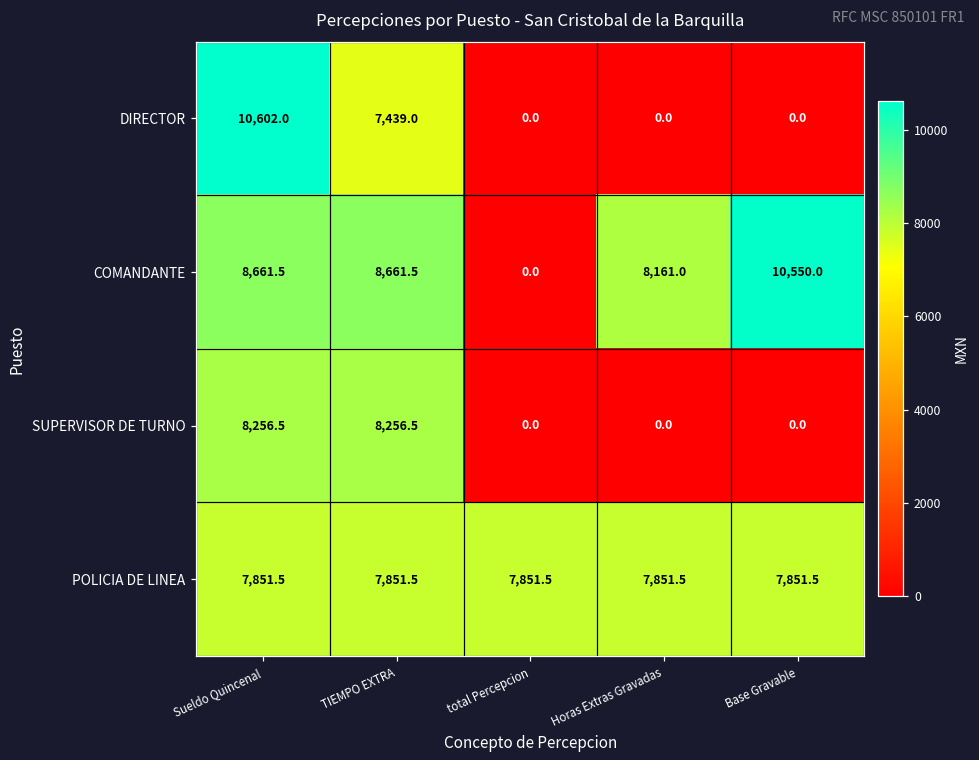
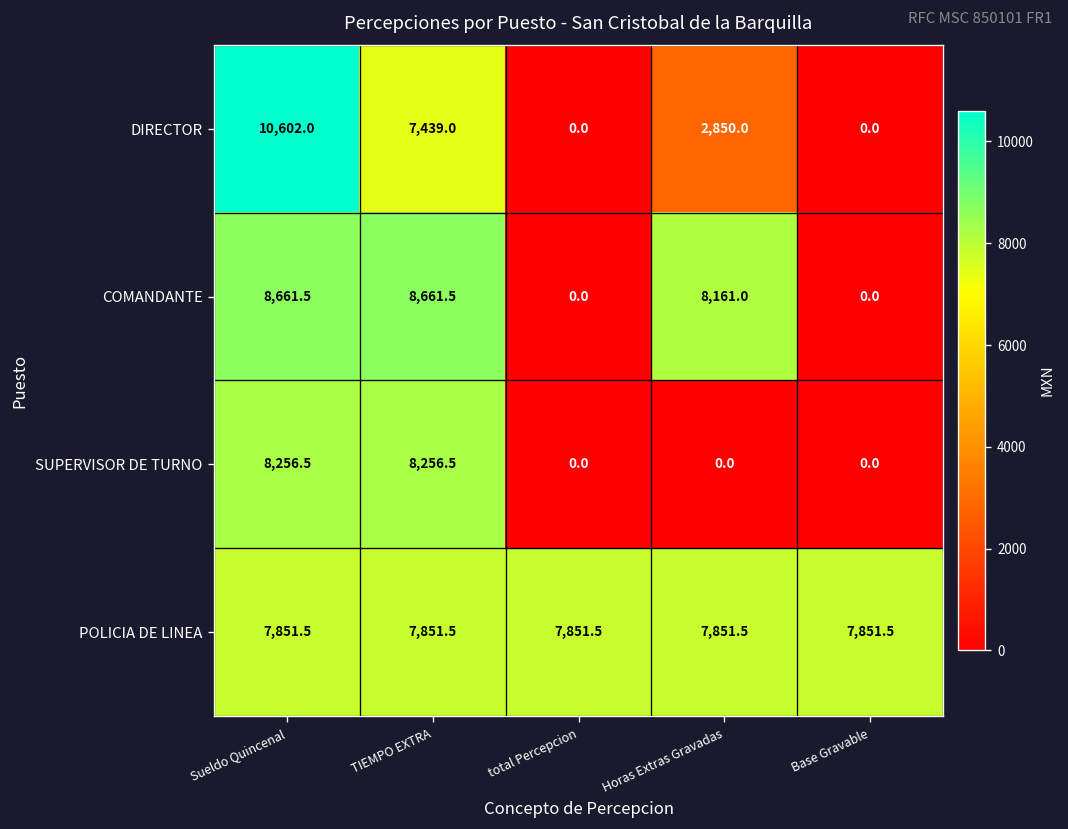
DIRECTOR, Horas Extras Gravadas: 0.0 -> 2,850.0
COMANDANTE, Base Gravable: 10,550.0 -> 0.0
